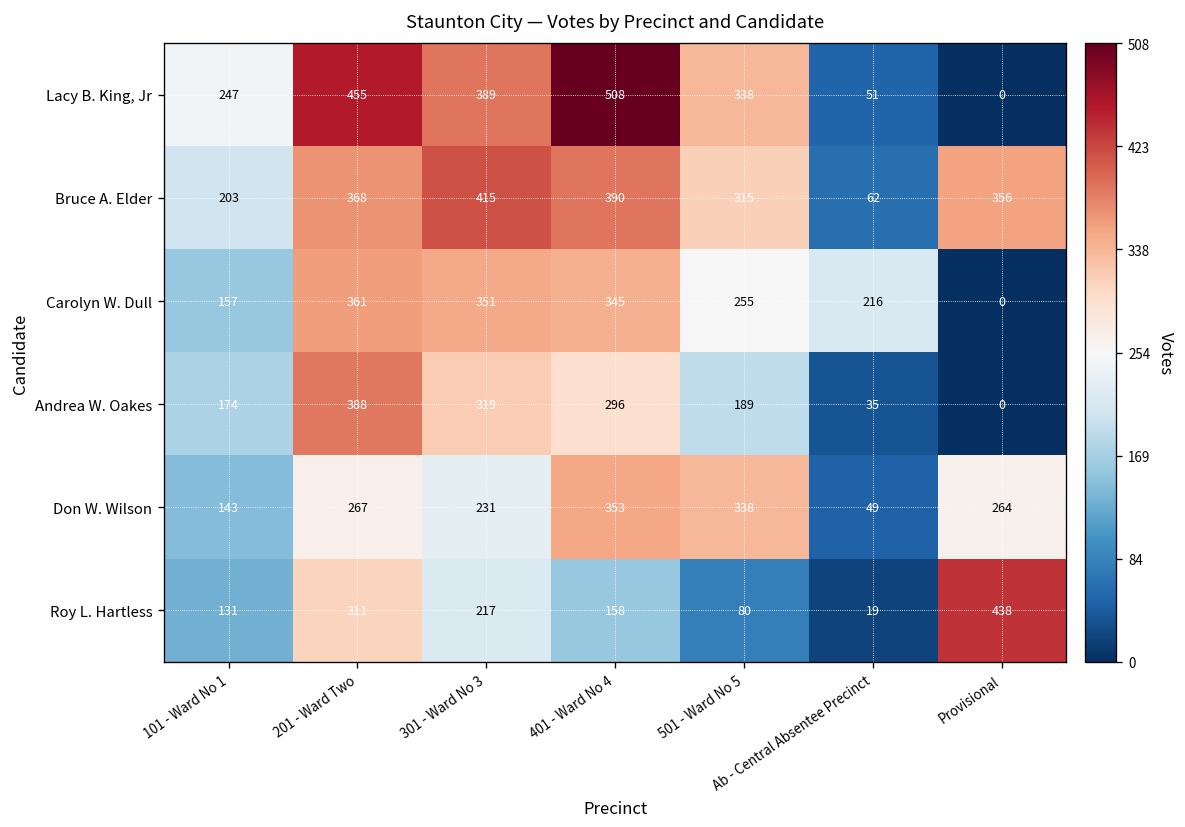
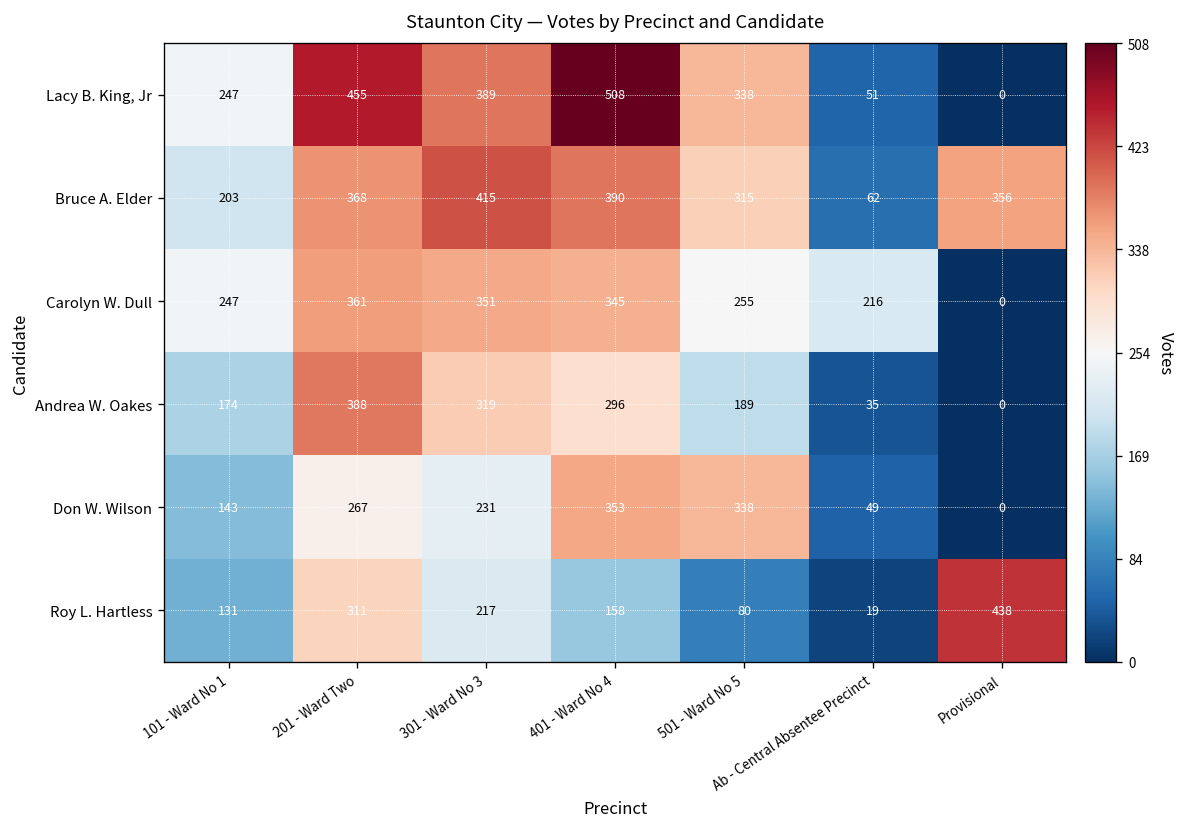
Carolyn W. Dull, 101 - Ward No 1: 157 -> 247
Don W. Wilson, Provisional: 264 -> 0
